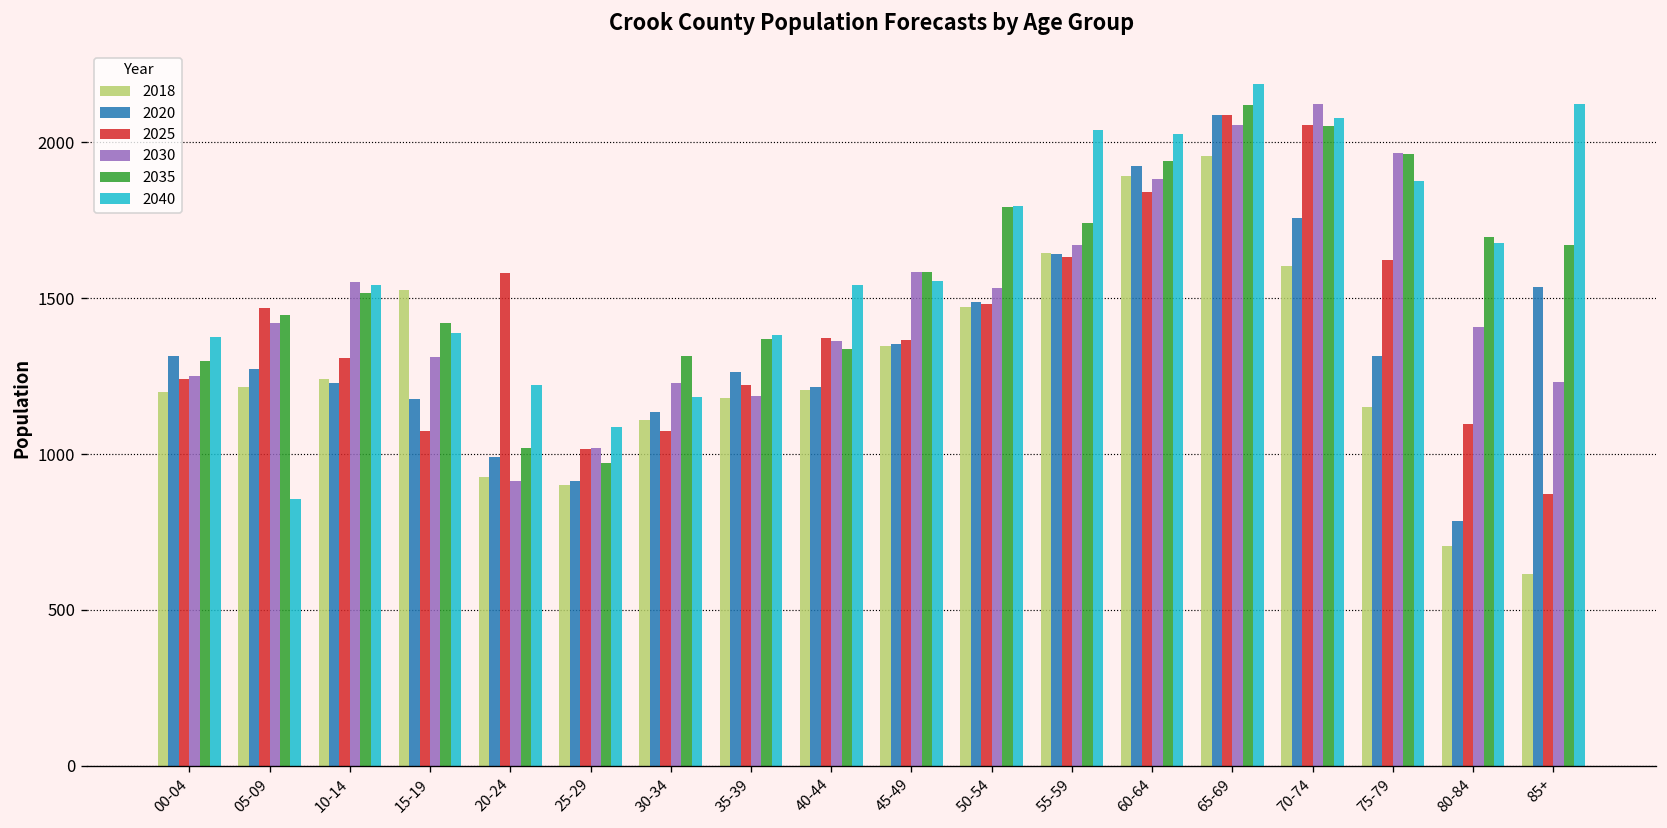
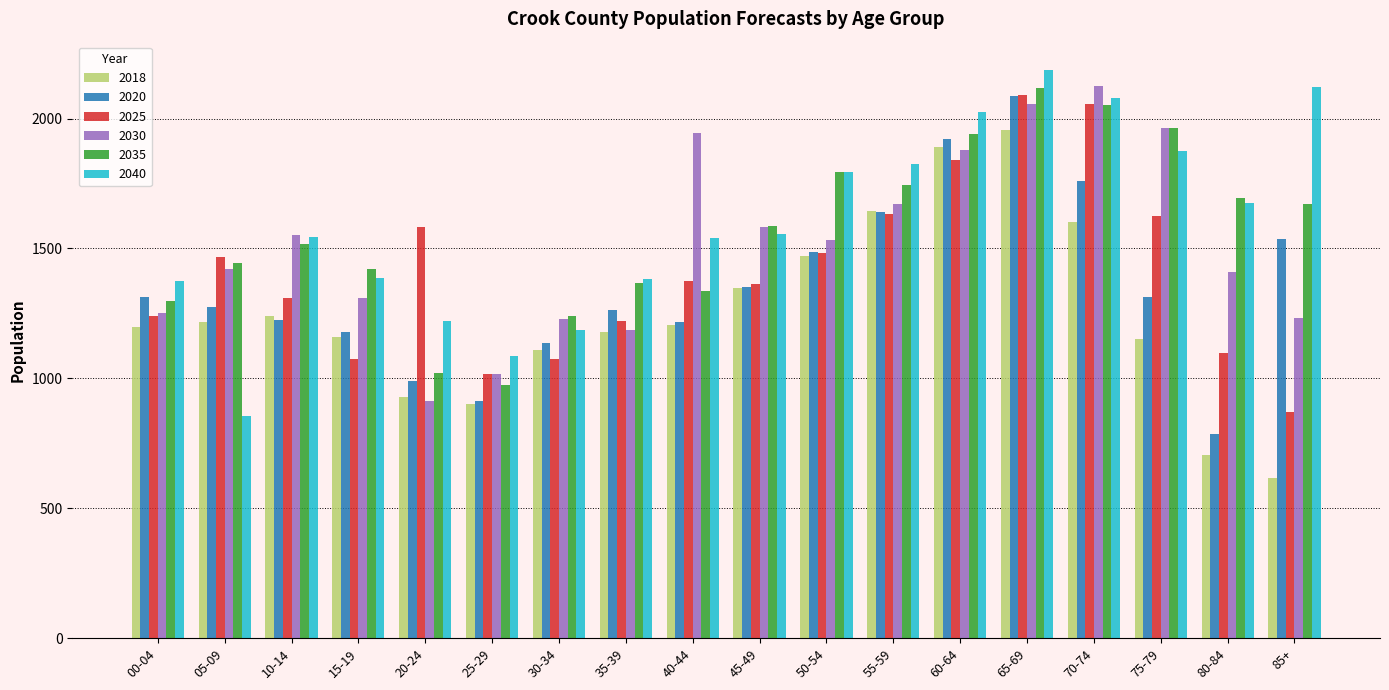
2018, 15-19: 1530 -> 1160
2035, 30-34: 1310 -> 1240
2030, 40-44: 1360 -> 1940
2040, 55-59: 2040 -> 1820
